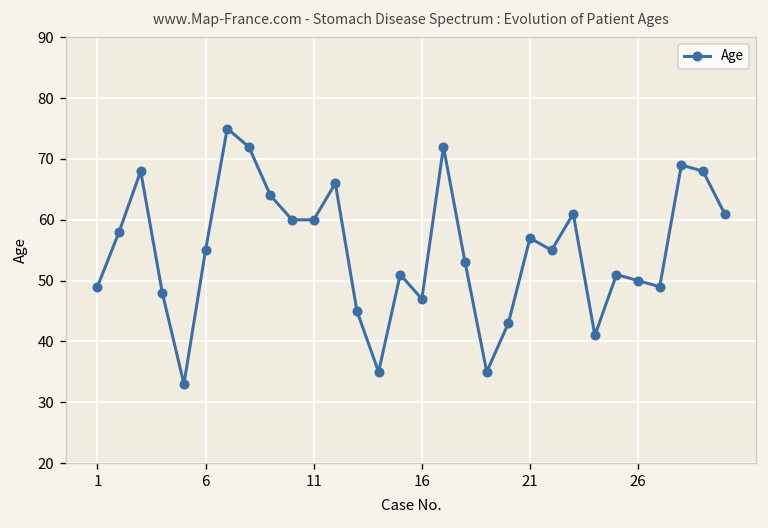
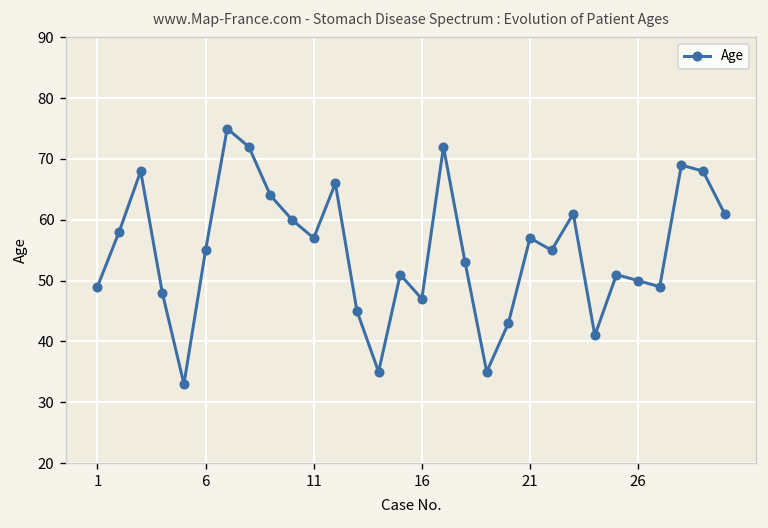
11: 60 -> 57
